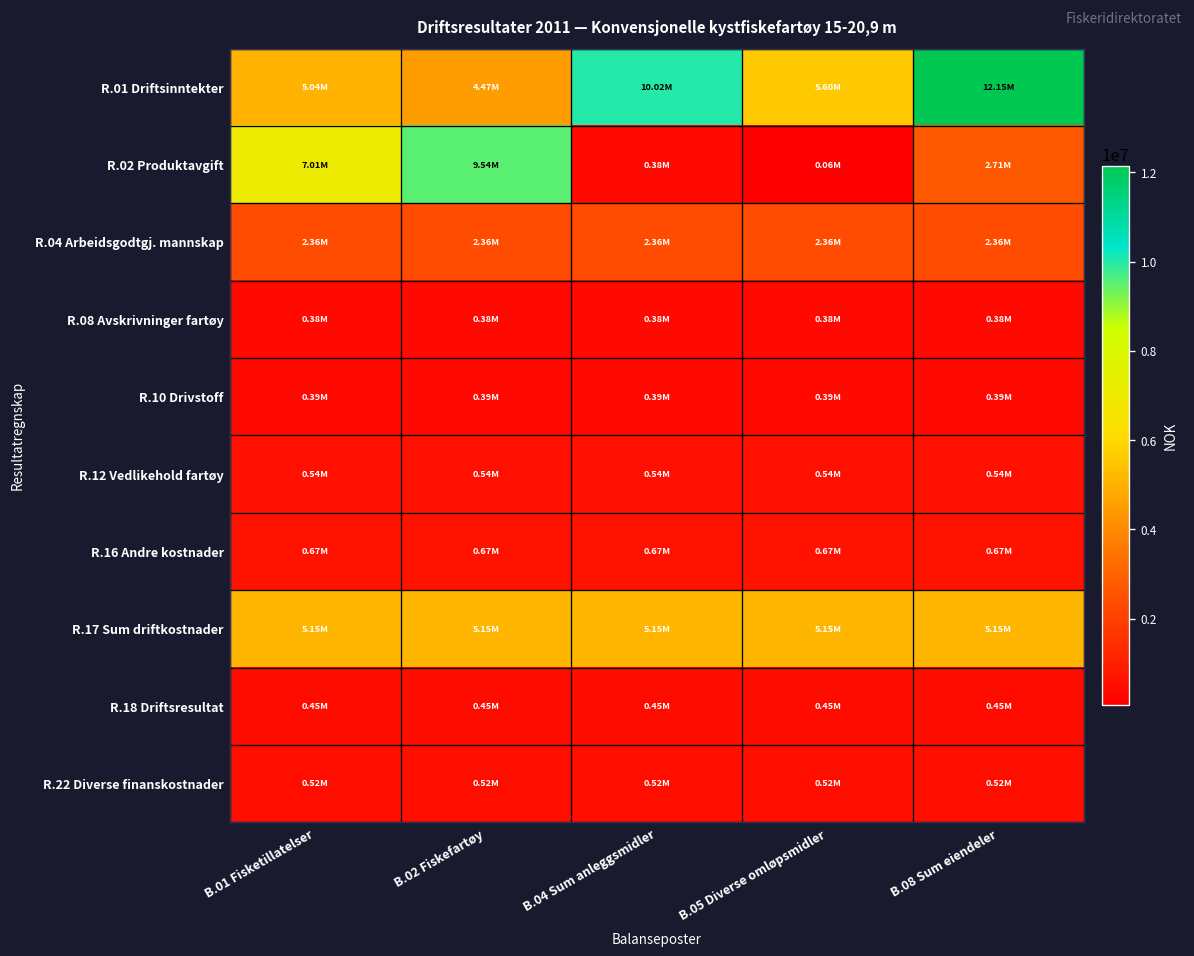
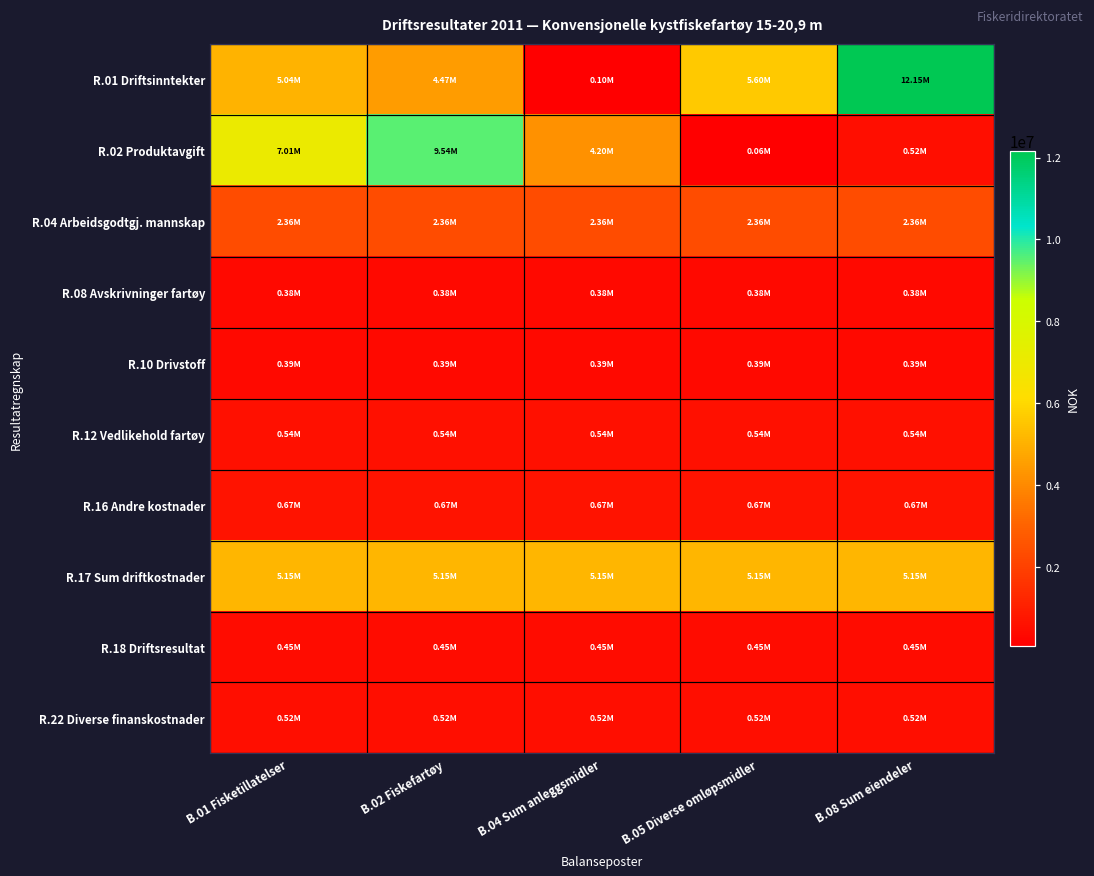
R.01 Driftsinntekter, B.04 Sum anleggsmidler: 10.02M -> 0.10M
R.02 Produktavgift, B.04 Sum anleggsmidler: 0.38M -> 4.20M
R.02 Produktavgift, B.08 Sum eiendeler: 2.71M -> 0.52M
